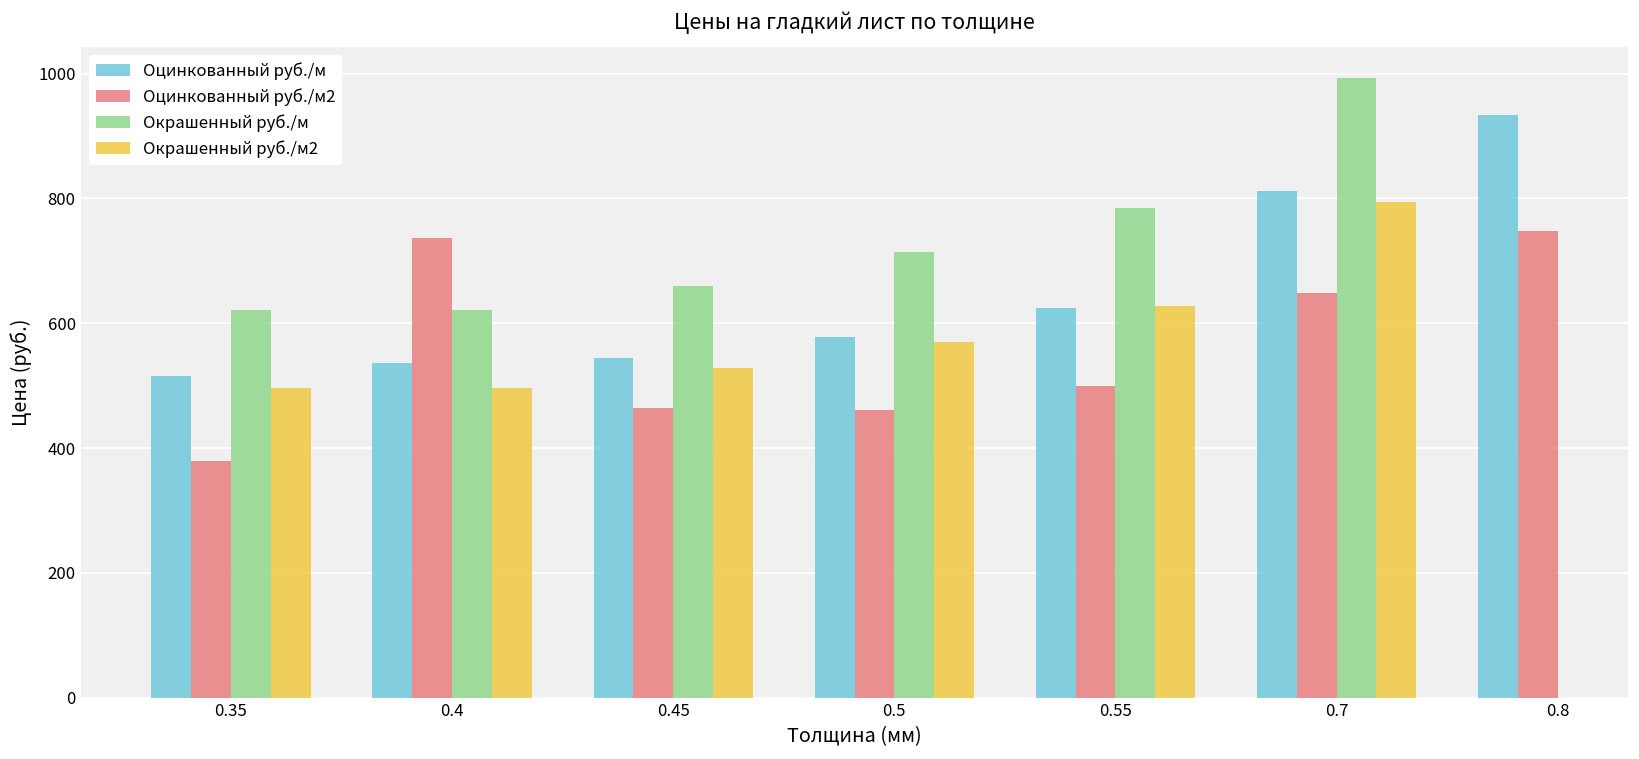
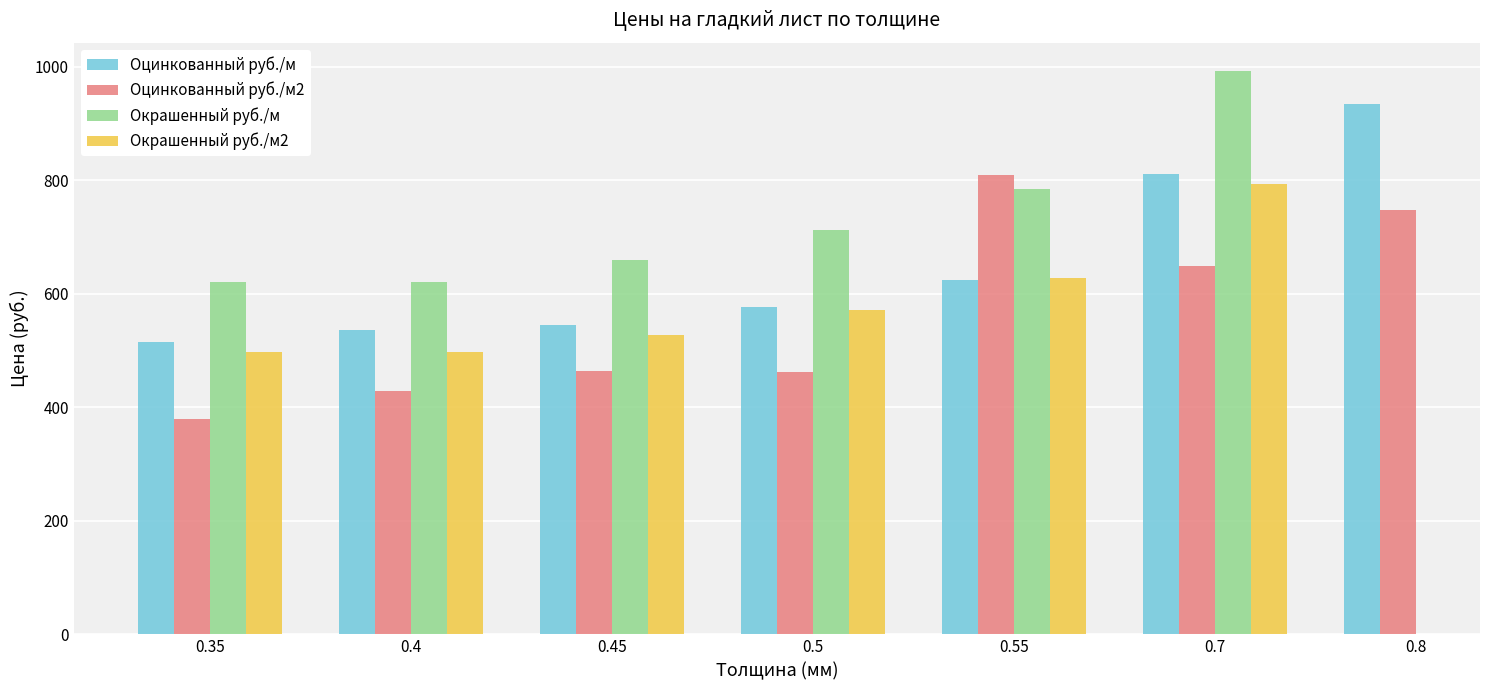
Оцинкованный руб./м2, 0.4: 740 -> 430
Оцинкованный руб./м2, 0.55: 500 -> 810
